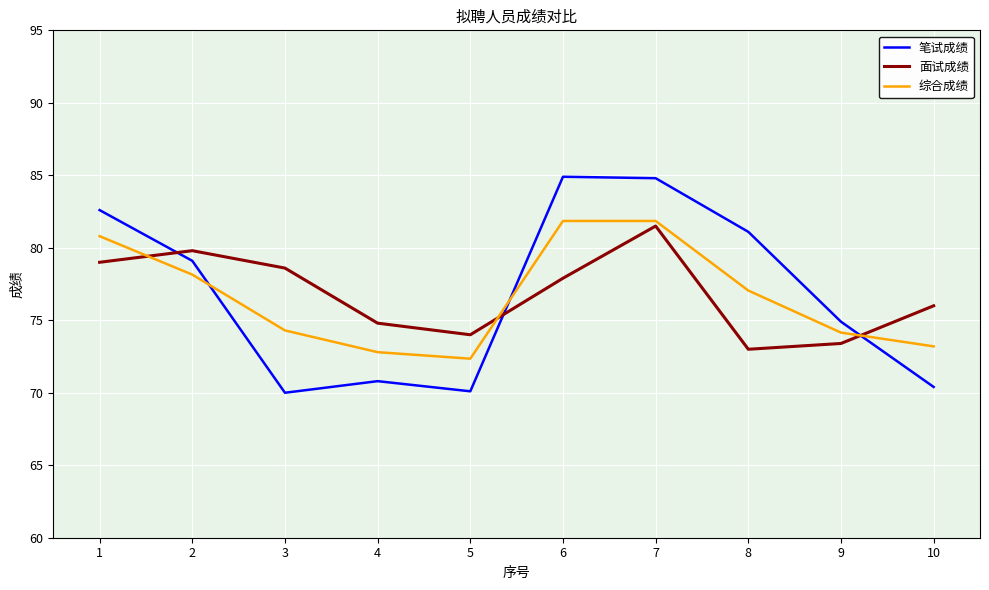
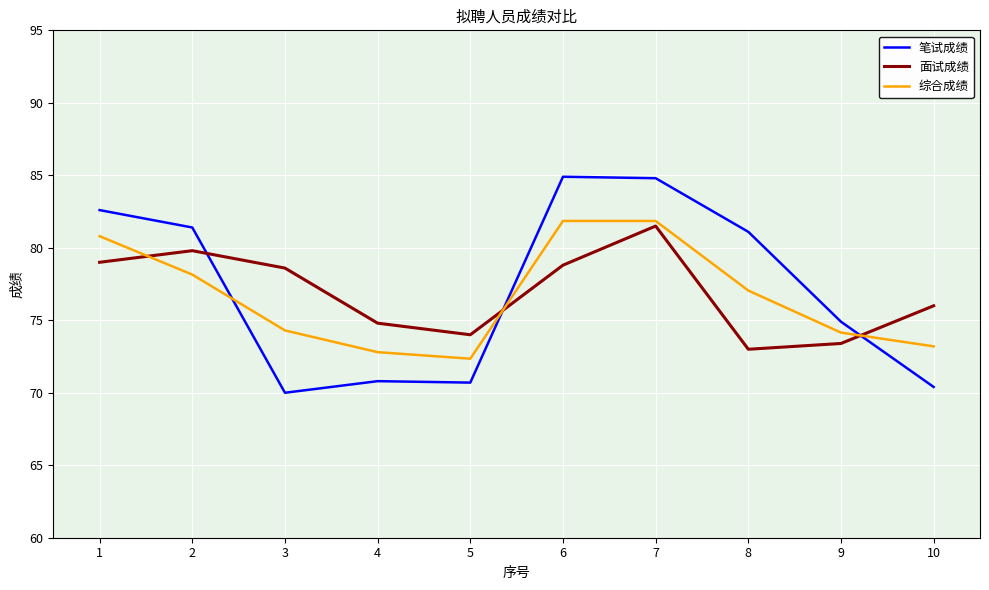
笔试成绩, 2: 79.1 -> 81.4
笔试成绩, 5: 70.1 -> 70.7
面试成绩, 6: 77.9 -> 78.8
